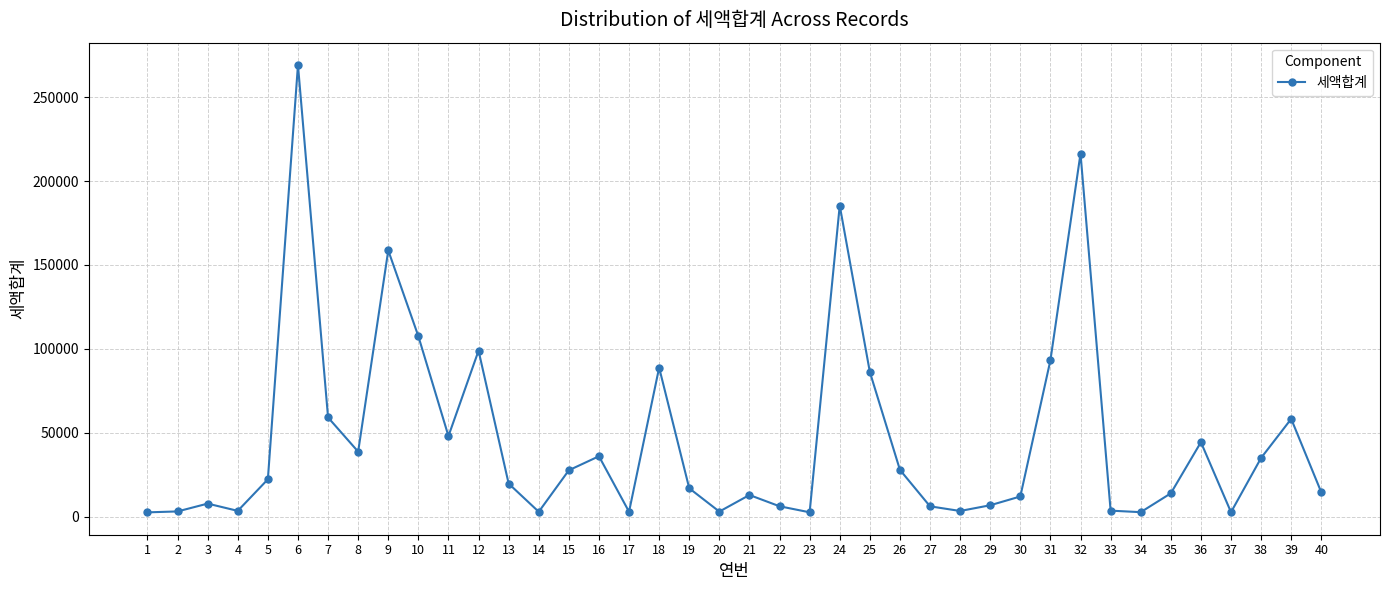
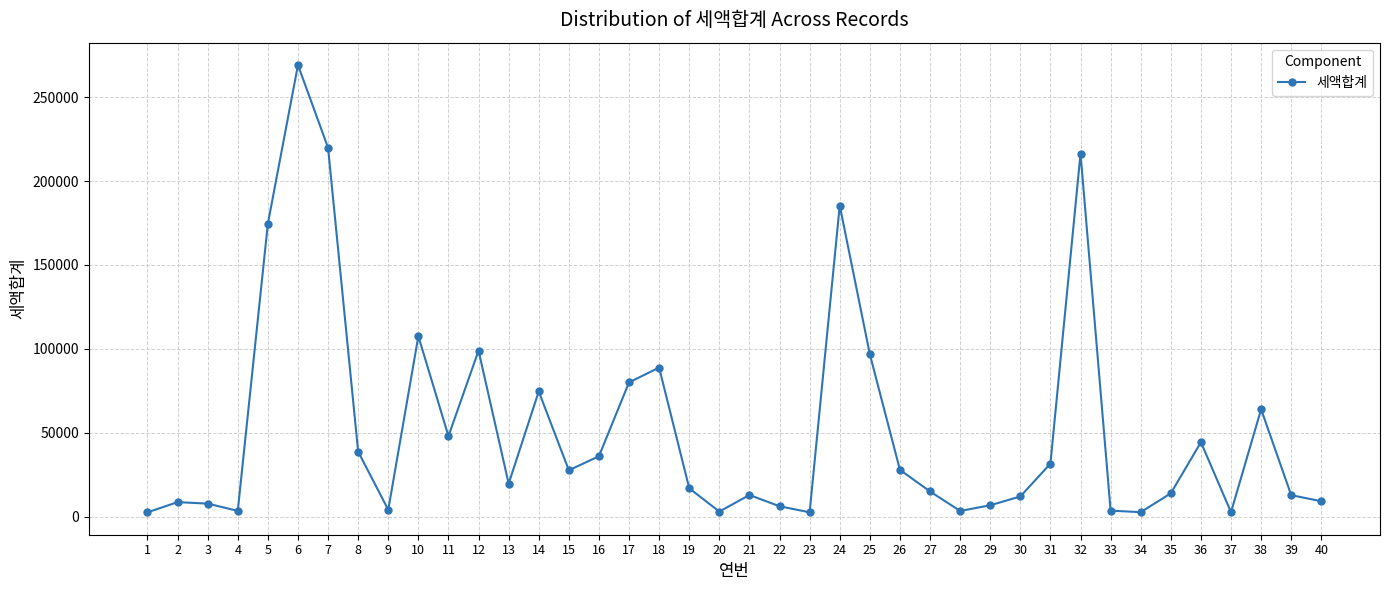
2: 3000 -> 9000
5: 22000 -> 175000
7: 59000 -> 220000
9: 159000 -> 4000
14: 3000 -> 75000
17: 3000 -> 80000
25: 86000 -> 97000
27: 6000 -> 15000
31: 93000 -> 32000
38: 35000 -> 64000
39: 58000 -> 13000
40: 15000 -> 9000
